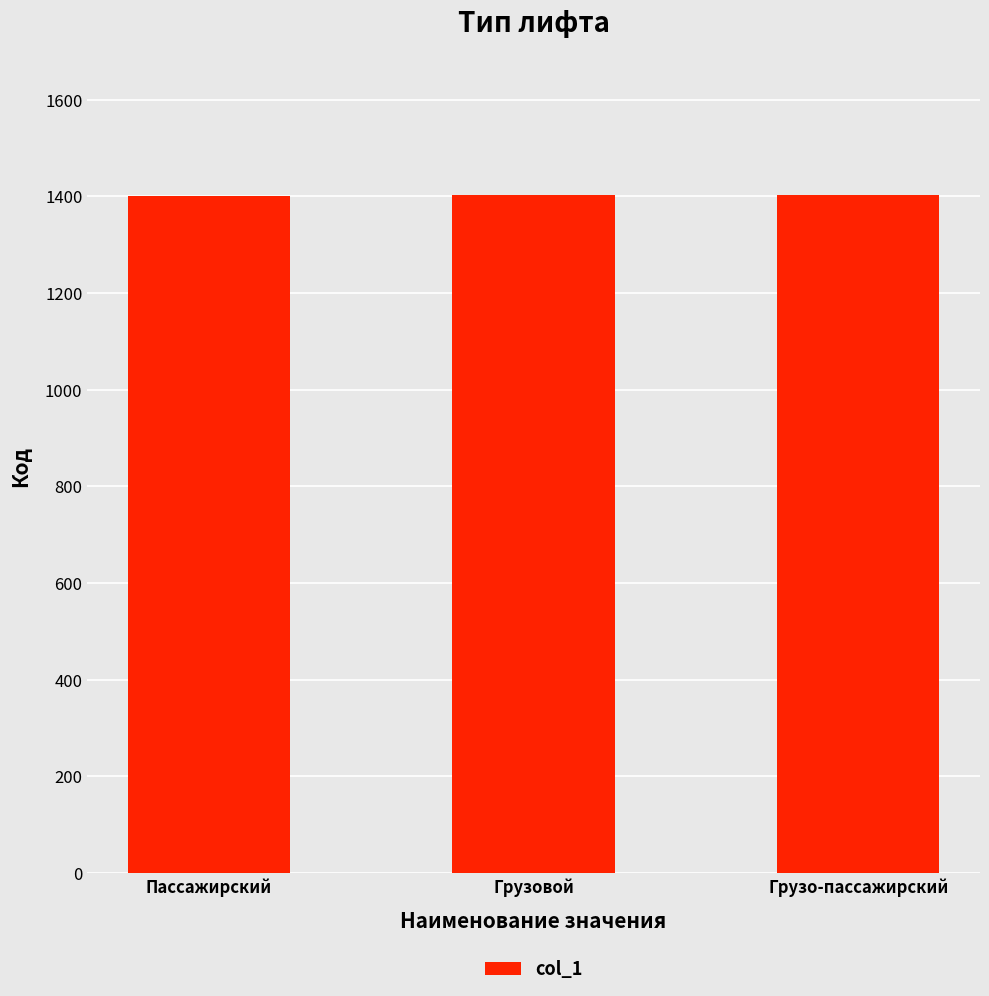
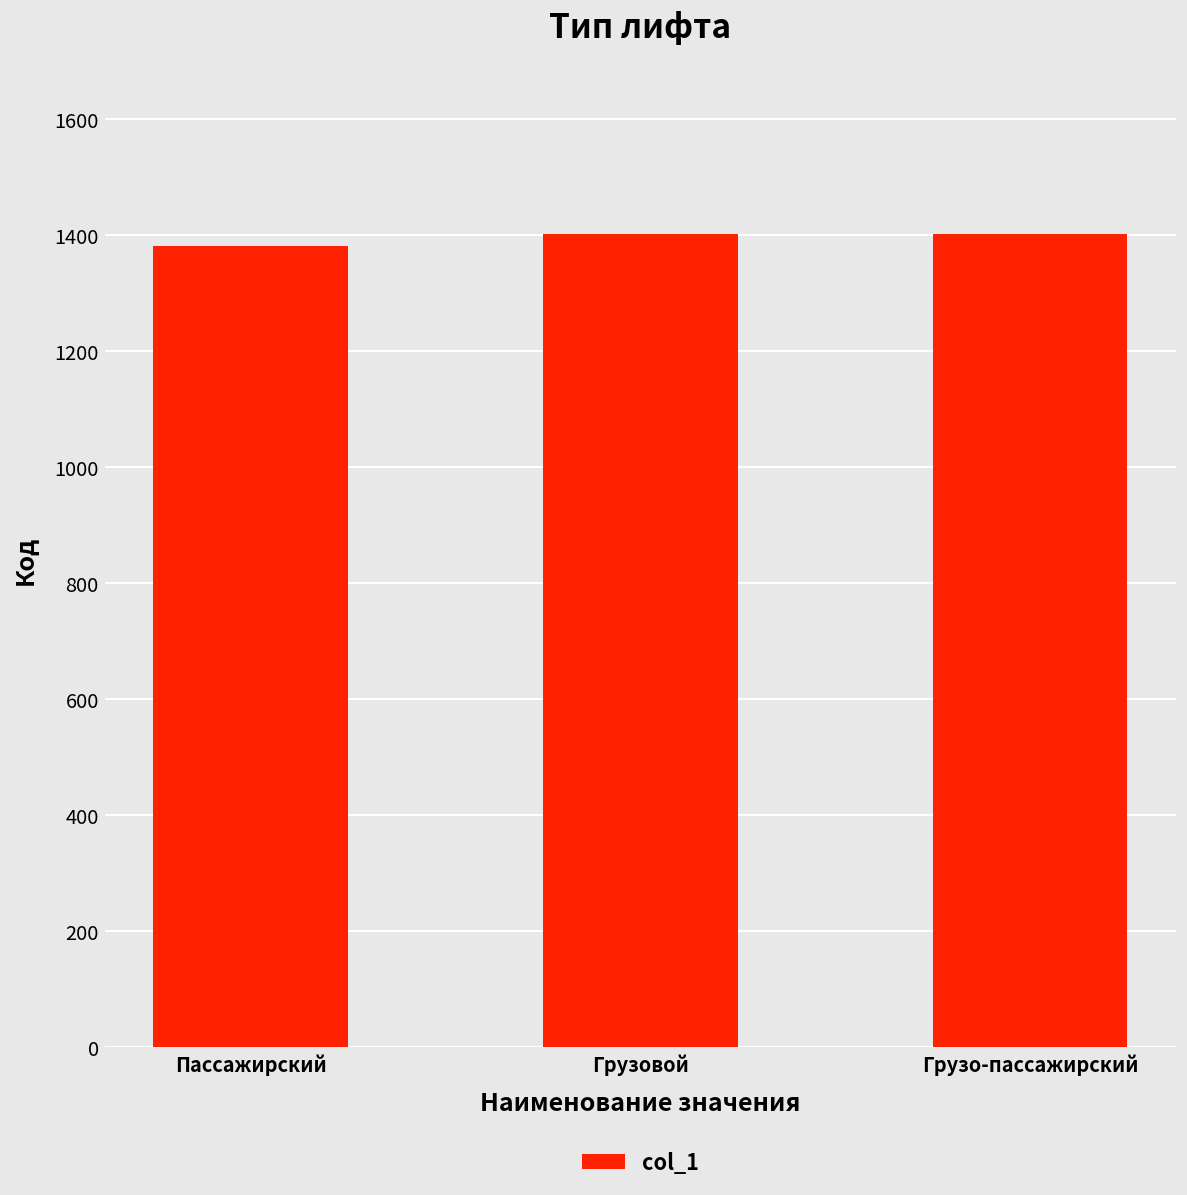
Пассажирский: 1400 -> 1380
